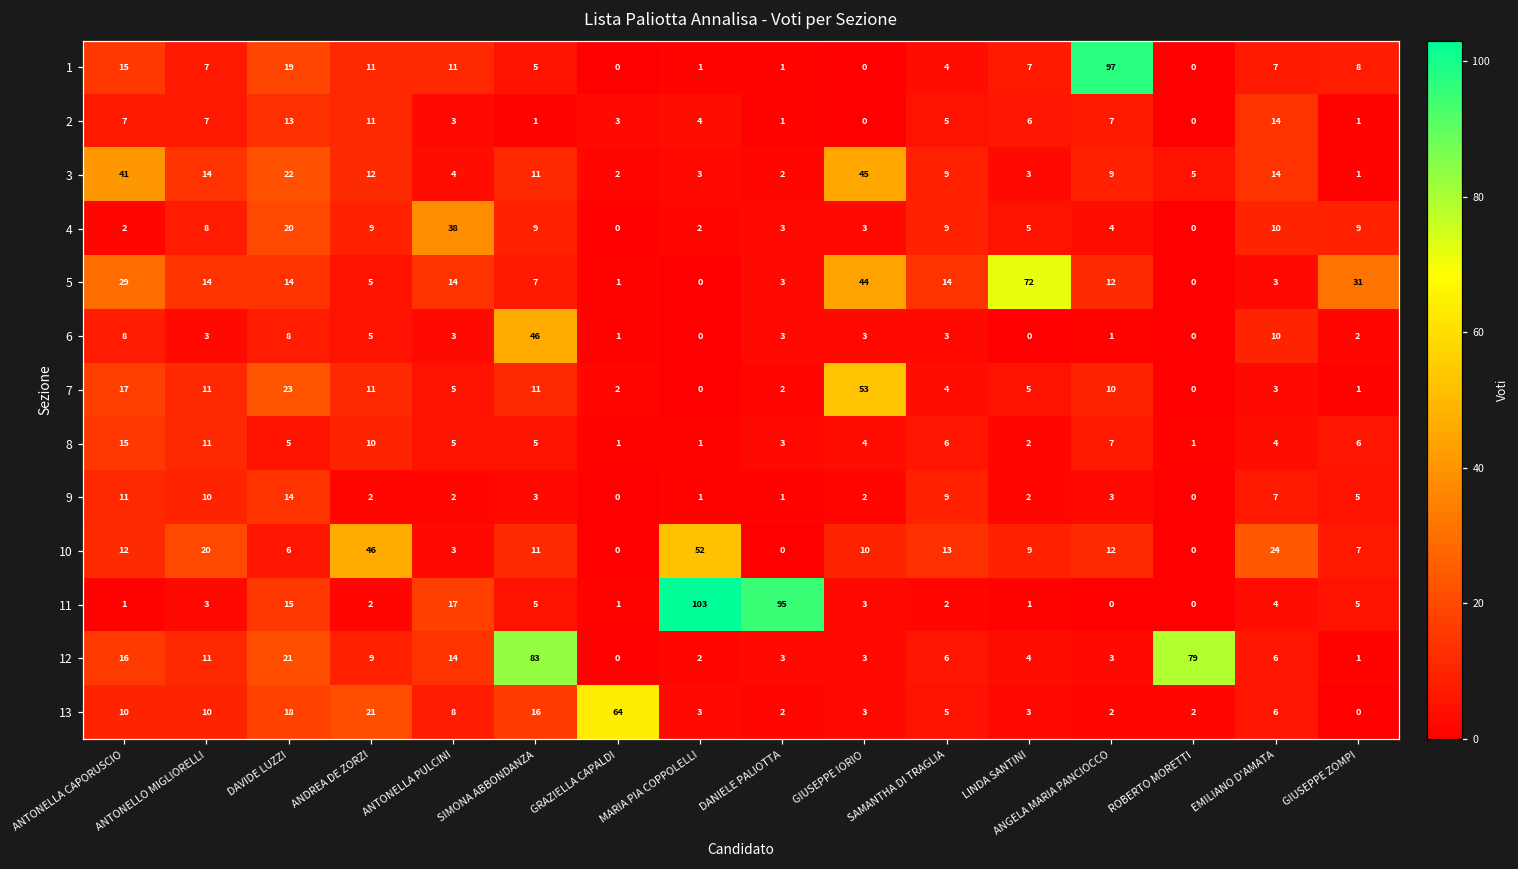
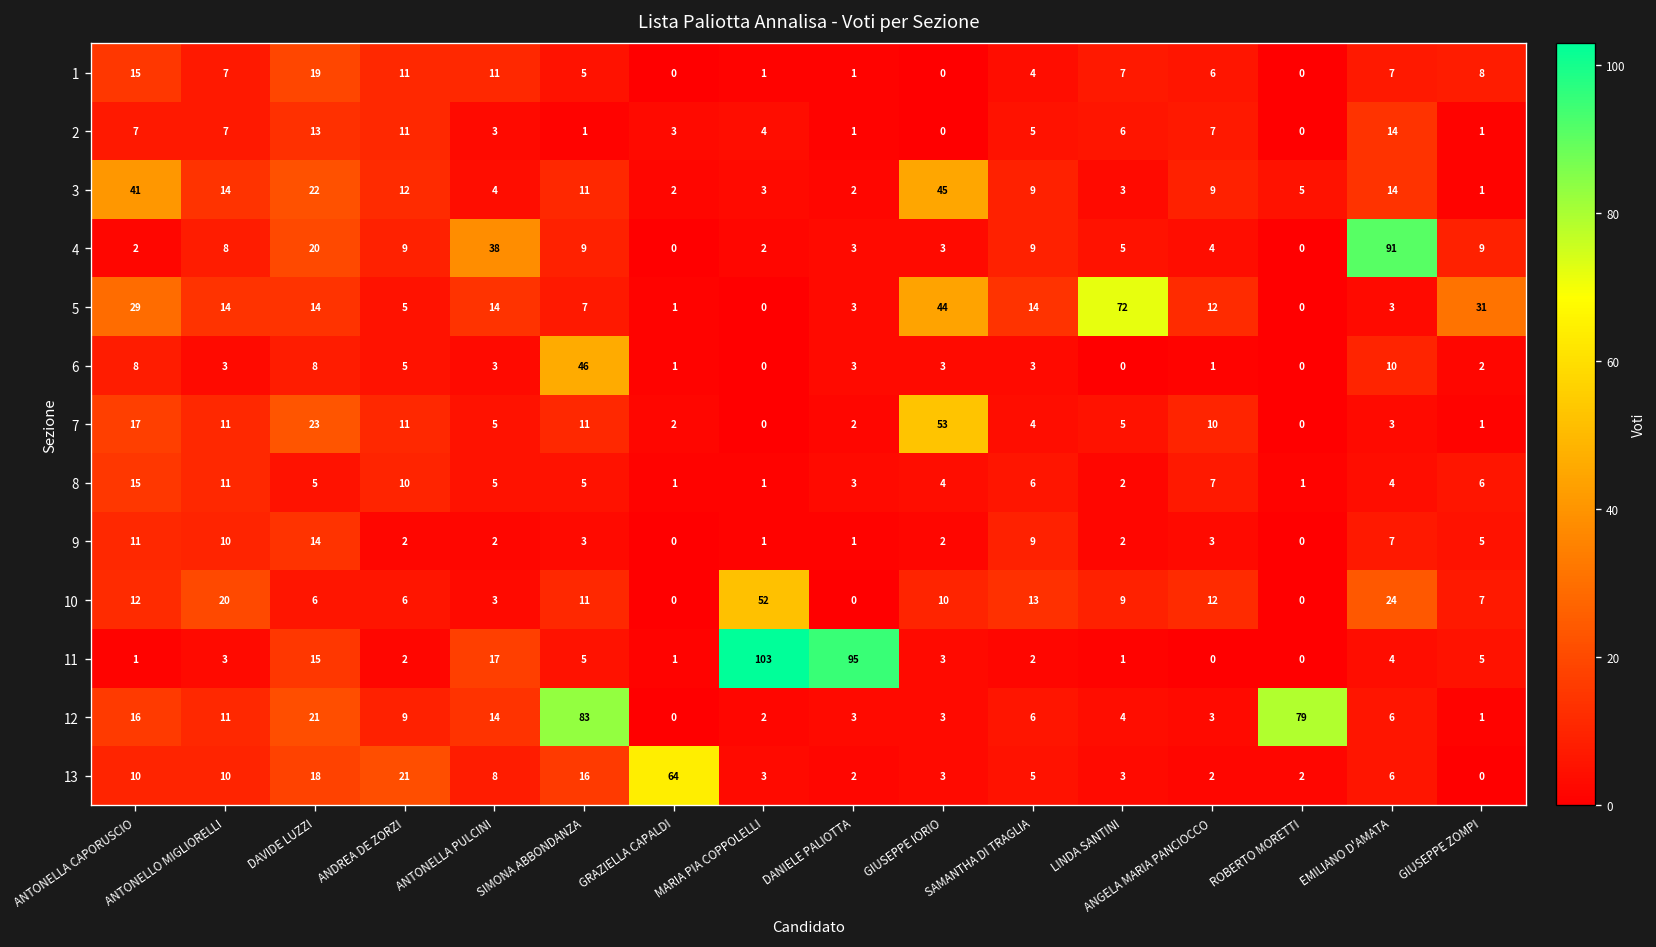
1, ANGELA MARIA PANCIOCCO: 97 -> 6
4, EMILIANO D'AMATA: 10 -> 91
10, ANDREA DE ZORZI: 46 -> 6
